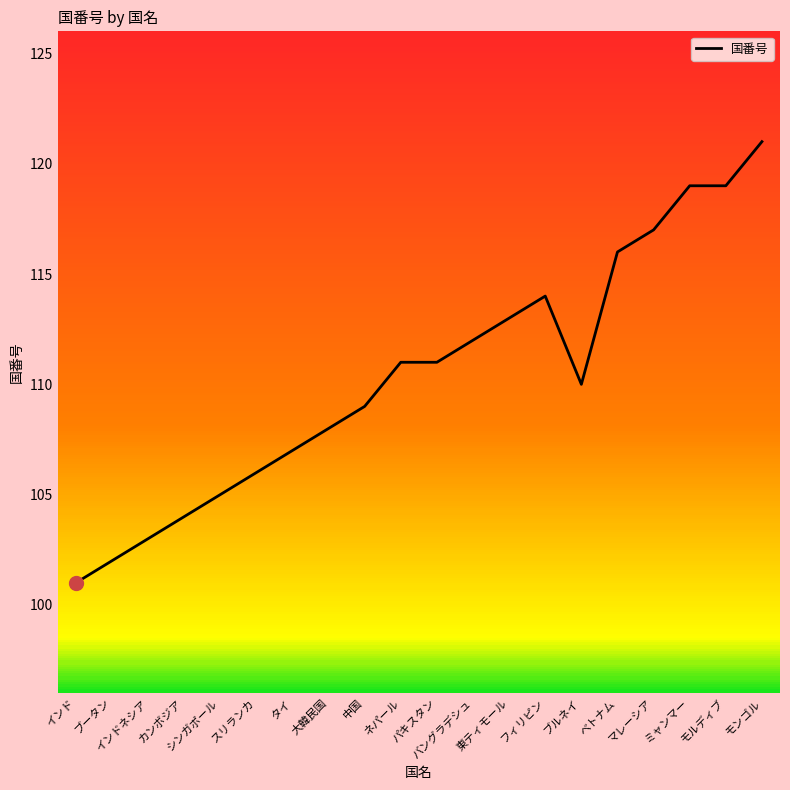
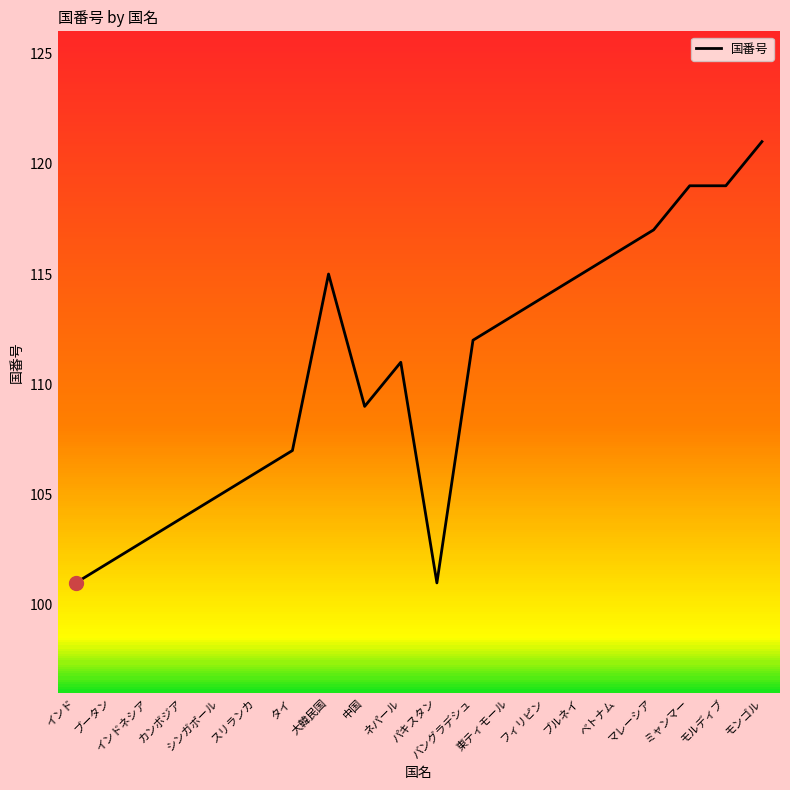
国番号, 大韓民国: 108 -> 115
国番号, パキスタン: 111 -> 101
国番号, ブルネイ: 110 -> 115
